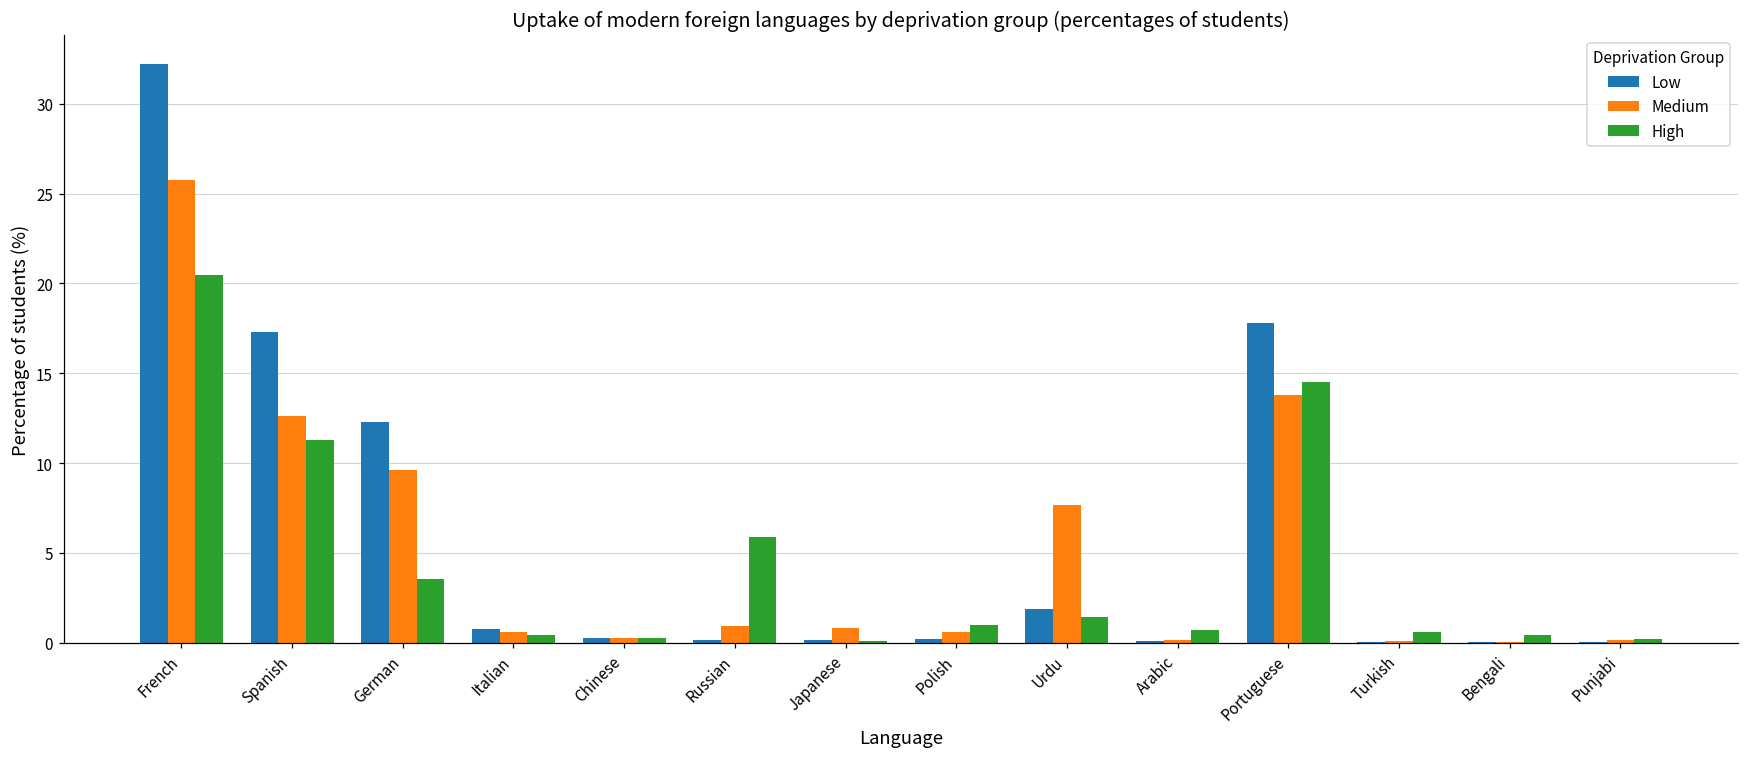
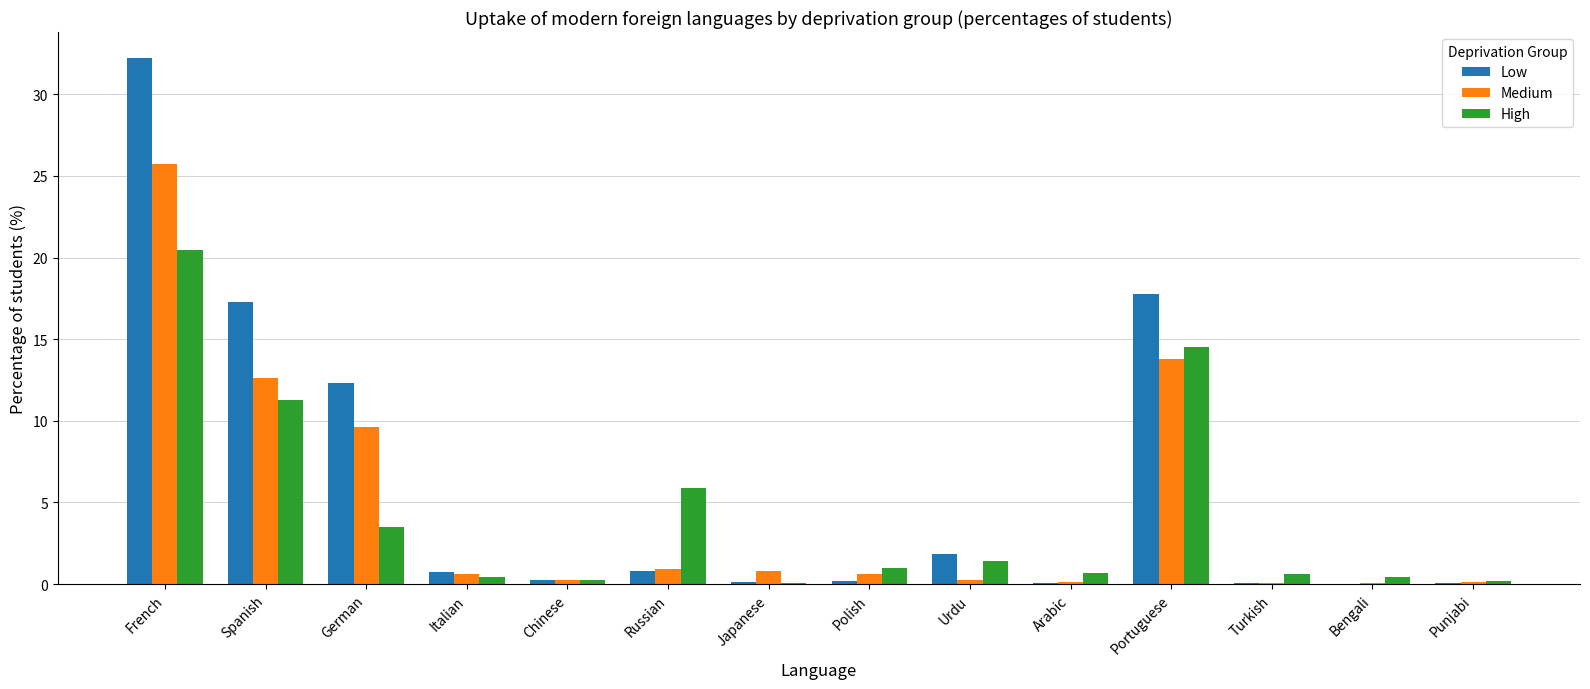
Low, Russian: 0.2 -> 0.8
Medium, Urdu: 7.7 -> 0.3
